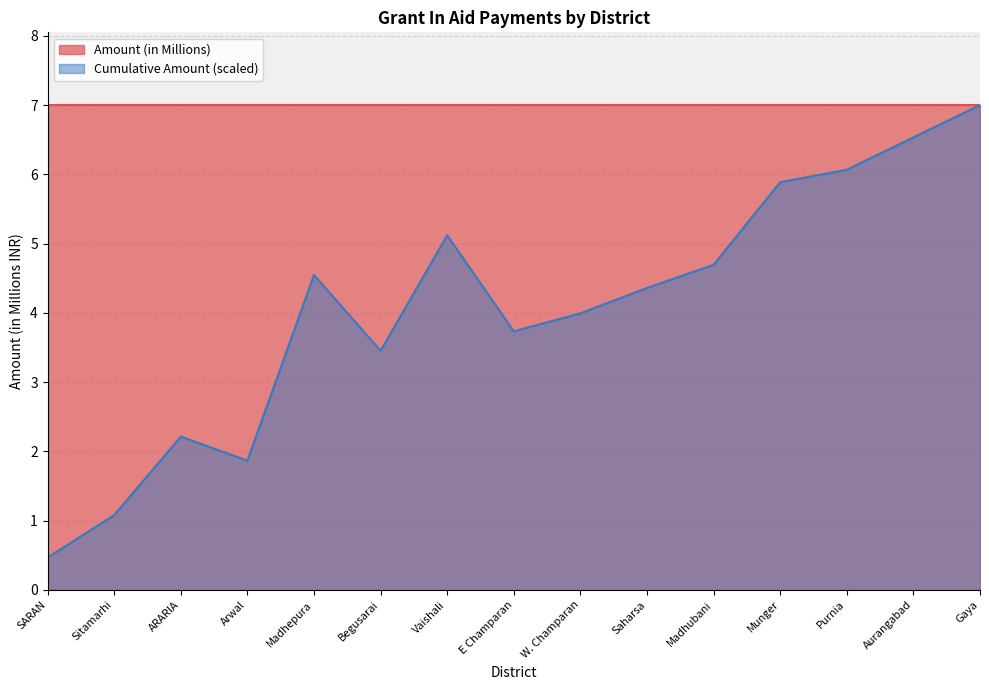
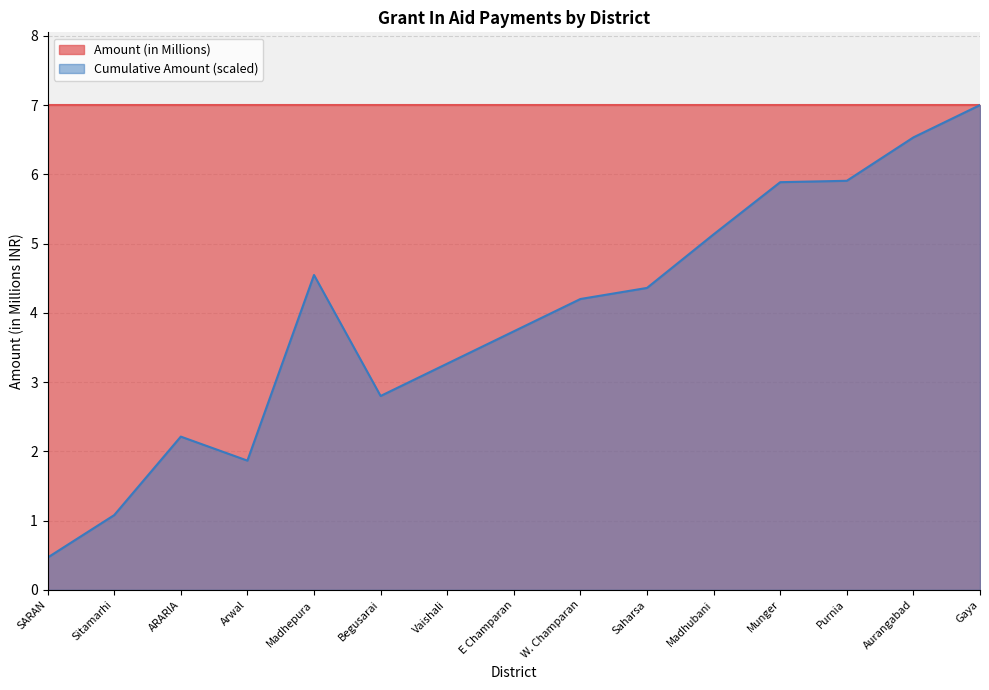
Cumulative Amount (scaled), Begusarai: 3.5 -> 2.8
Cumulative Amount (scaled), Vaishali: 5.1 -> 3.3
Cumulative Amount (scaled), W. Champaran: 4.0 -> 4.2
Cumulative Amount (scaled), Madhubani: 4.7 -> 5.1
Cumulative Amount (scaled), Purnia: 6.1 -> 5.9
